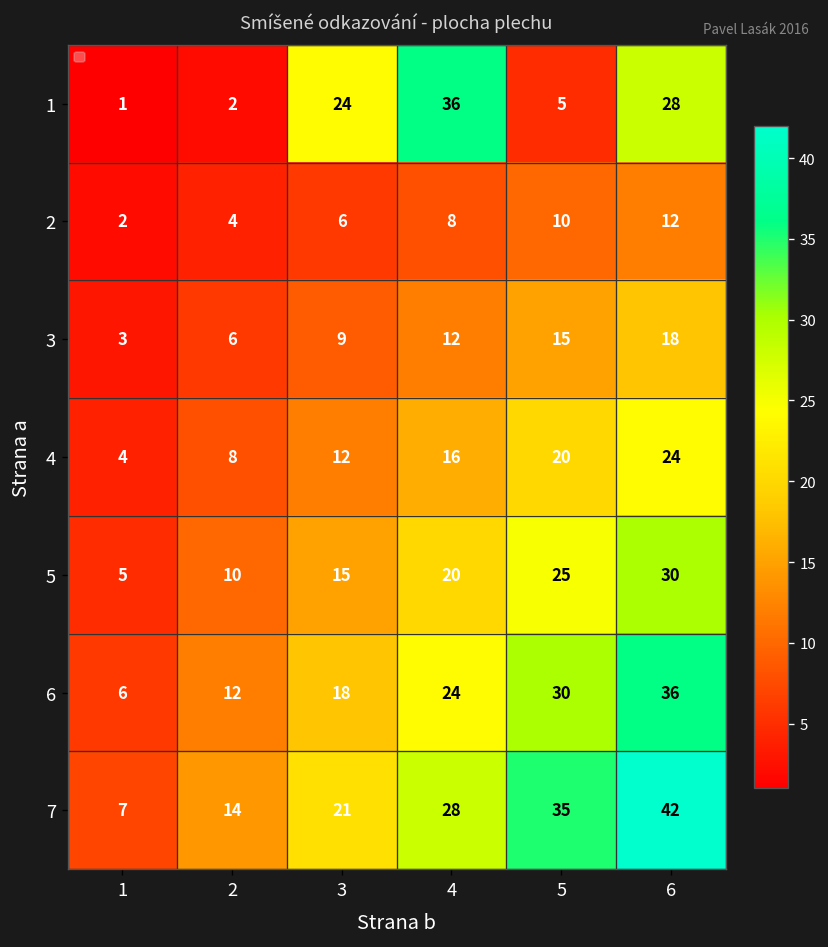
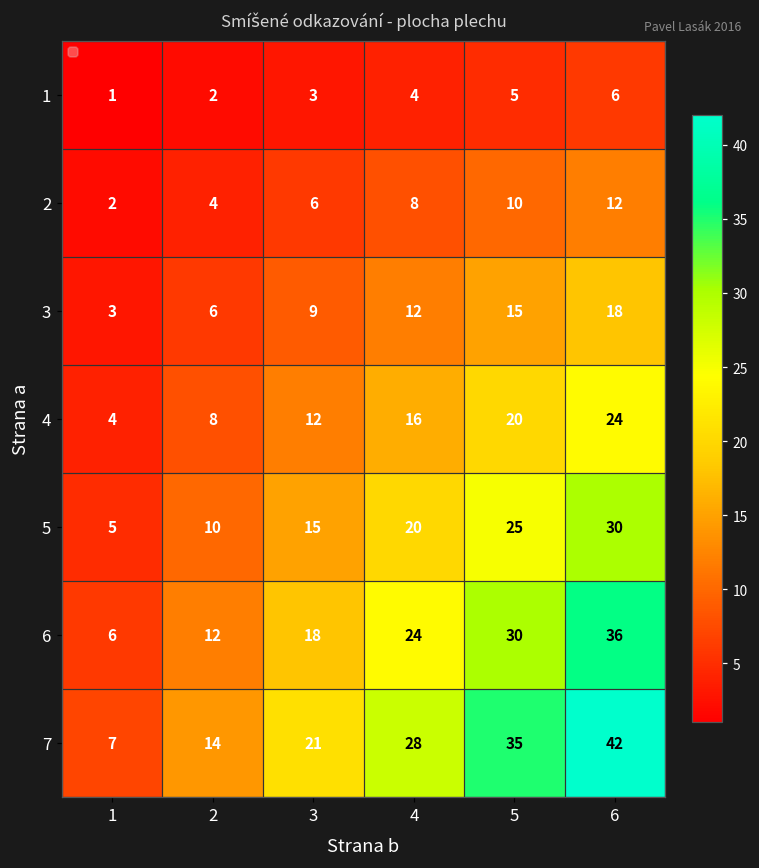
1, 3: 24 -> 3
1, 4: 36 -> 4
1, 6: 28 -> 6
